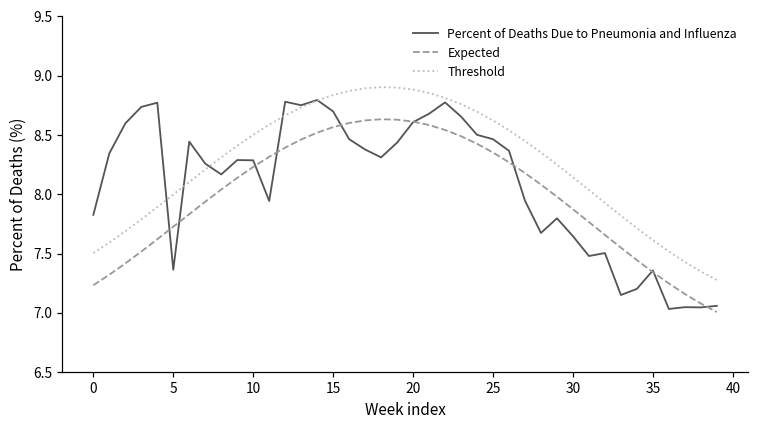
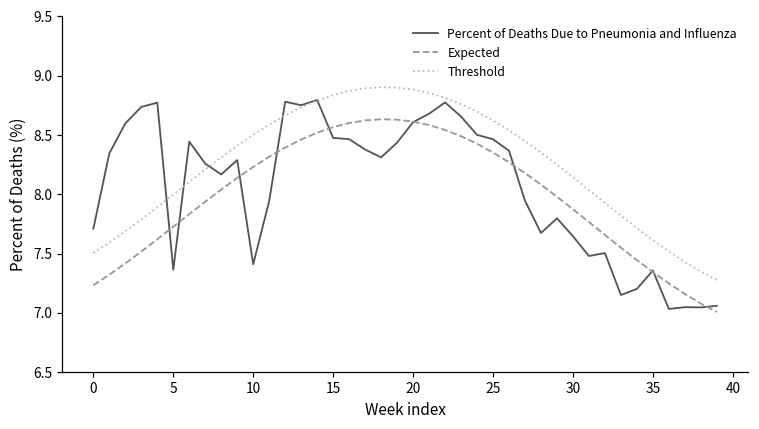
Percent of Deaths Due to Pneumonia and Influenza, 0: 7.83 -> 7.71
Percent of Deaths Due to Pneumonia and Influenza, 10: 8.29 -> 7.41
Percent of Deaths Due to Pneumonia and Influenza, 15: 8.70 -> 8.48
